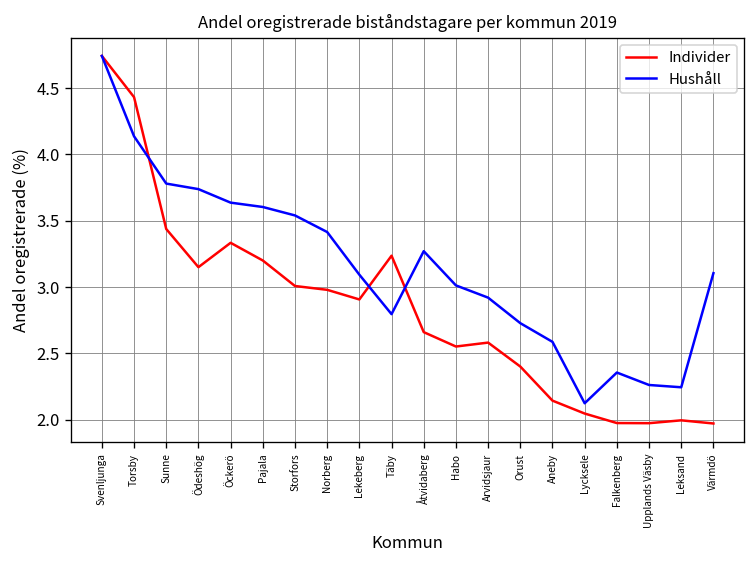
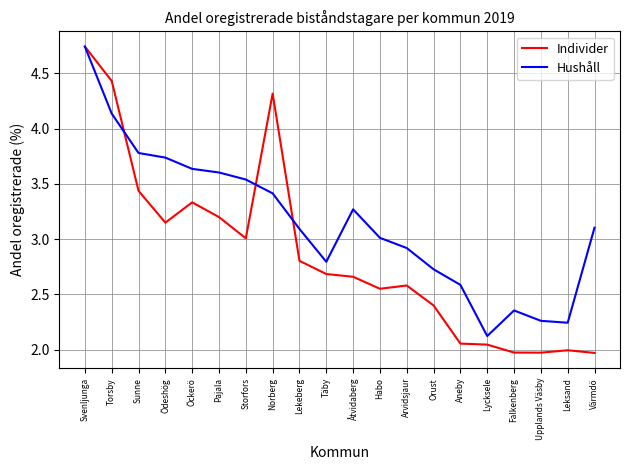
Individer, Norberg: 2.98 -> 4.32
Individer, Lekeberg: 2.91 -> 2.80
Individer, Täby: 3.24 -> 2.68
Individer, Aneby: 2.14 -> 2.05
